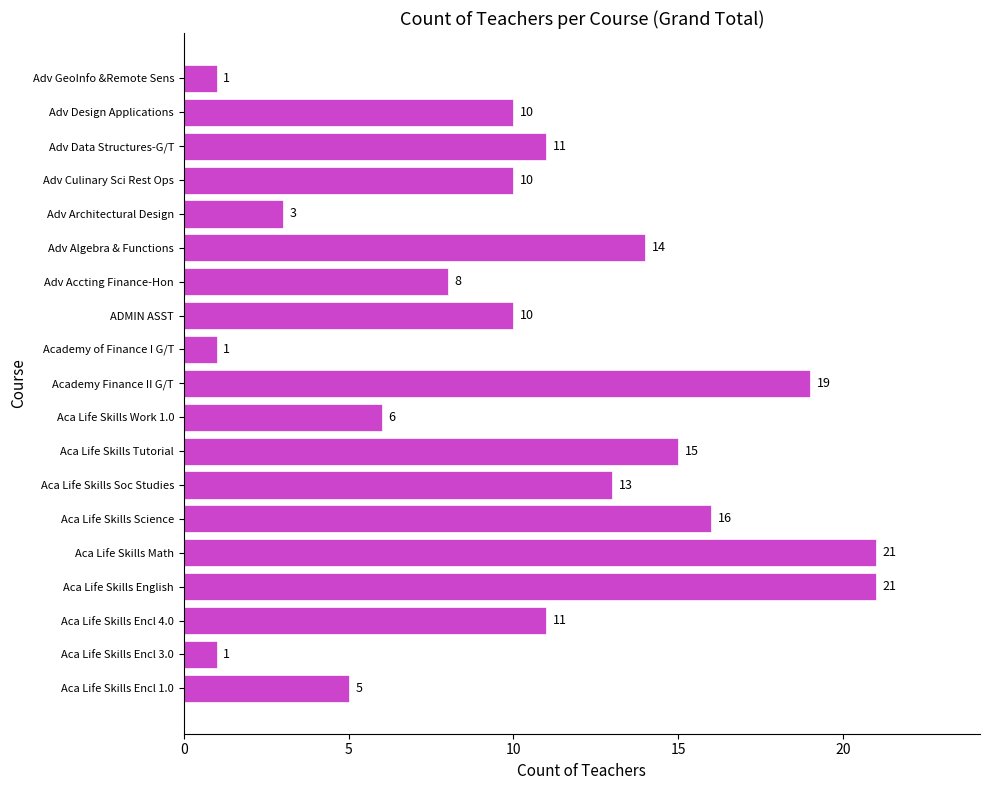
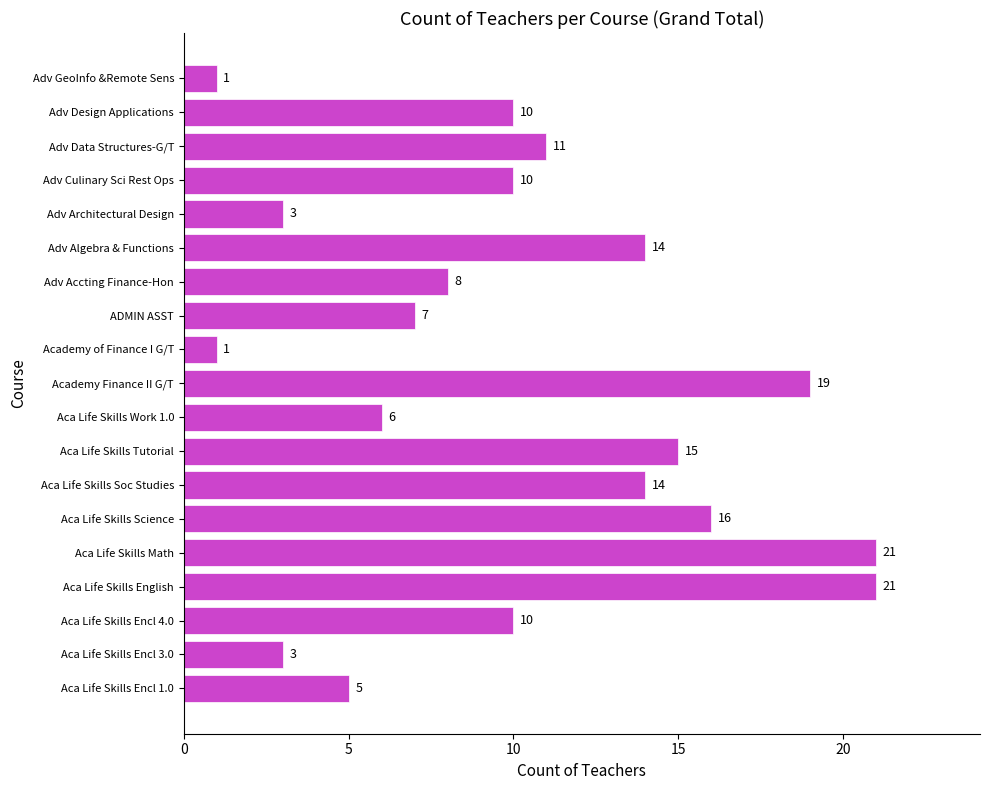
ADMIN ASST: 10 -> 7
Aca Life Skills Soc Studies: 13 -> 14
Aca Life Skills Encl 4.0: 11 -> 10
Aca Life Skills Encl 3.0: 1 -> 3
